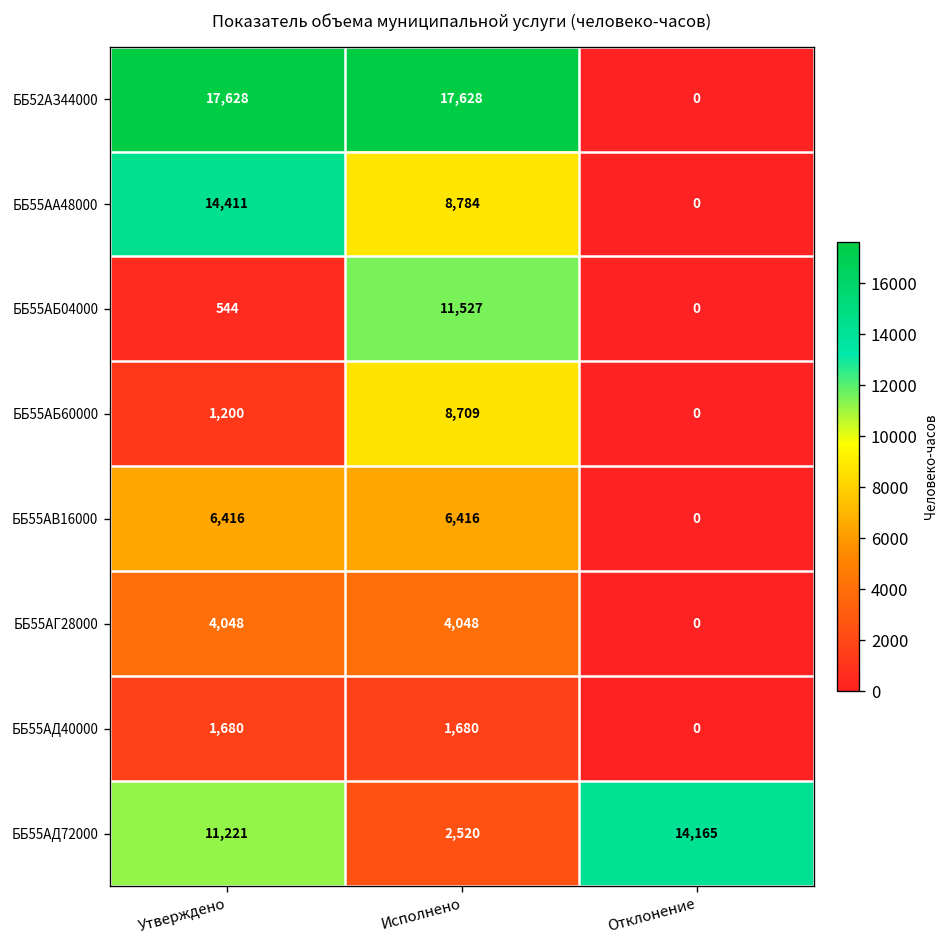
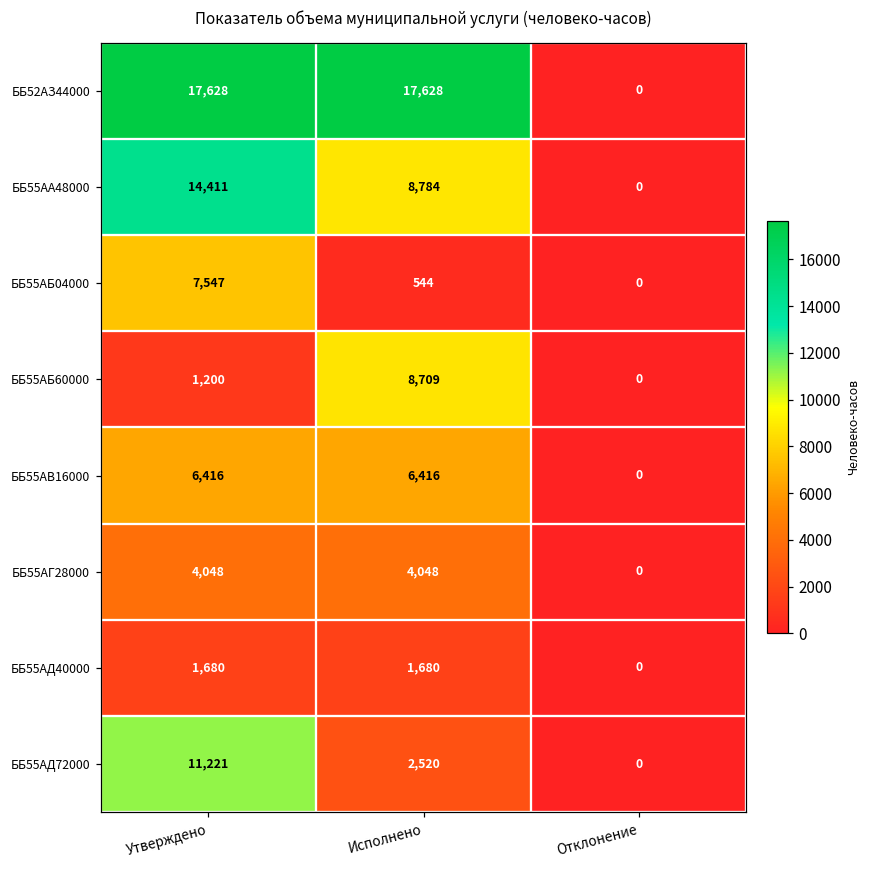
ББ55АБ04000, Утверждено: 544 -> 7,547
ББ55АБ04000, Исполнено: 11,527 -> 544
ББ55АД72000, Отклонение: 14,165 -> 0
